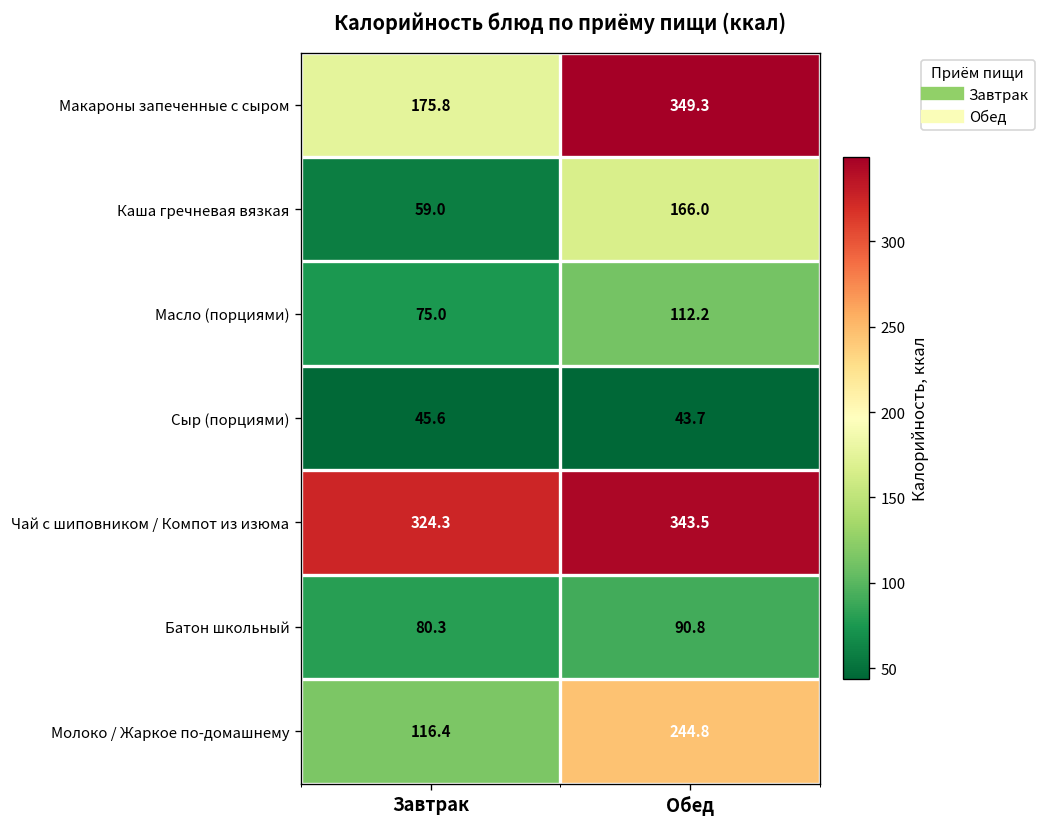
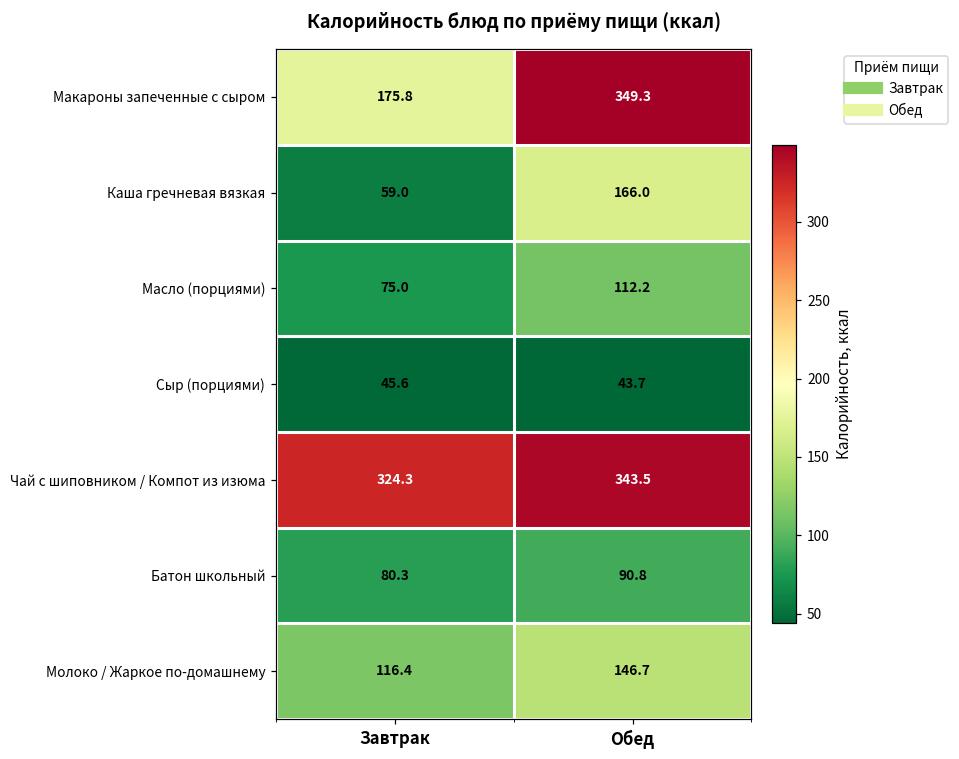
Молоко / Жаркое по-домашнему, Обед: 244.8 -> 146.7
